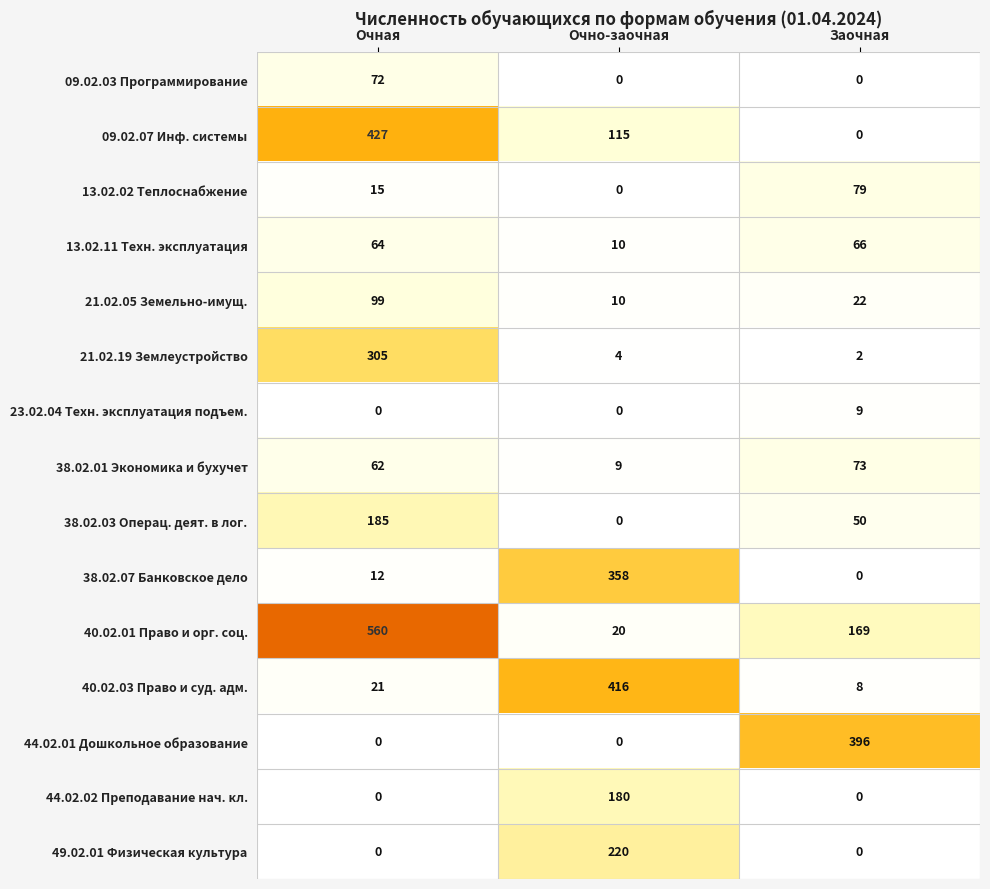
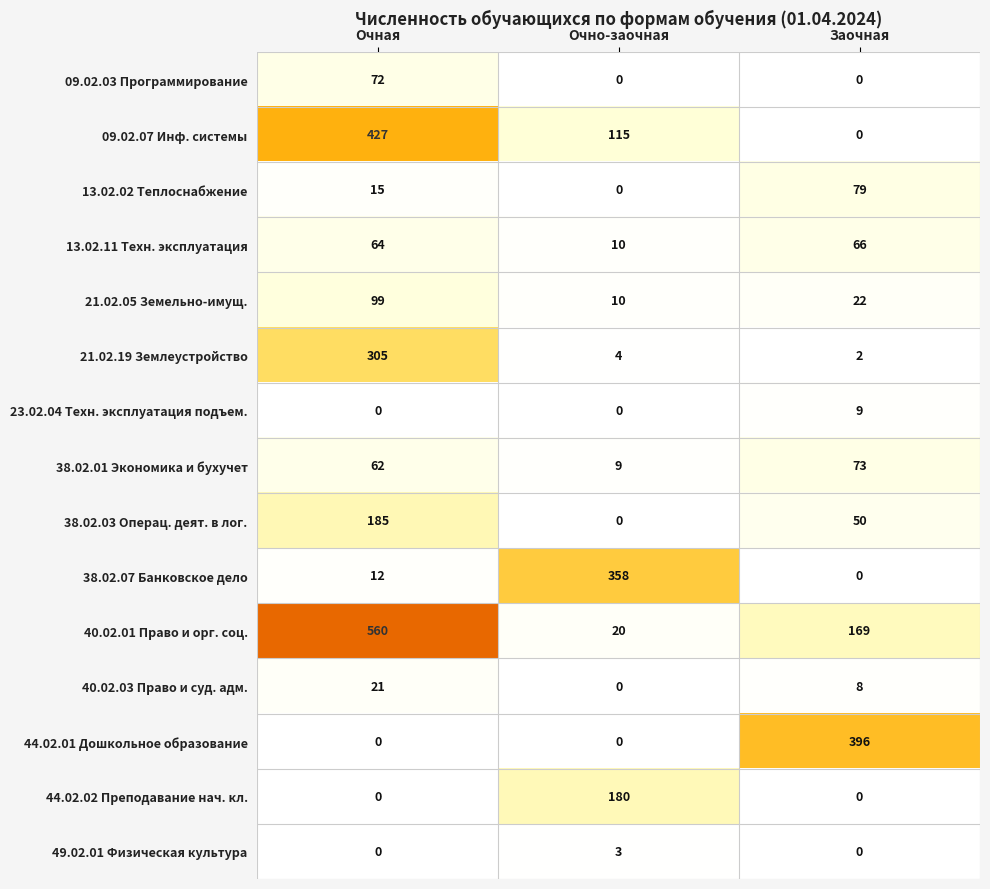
40.02.03 Право и суд. адм., Очно-заочная: 416 -> 0
49.02.01 Физическая культура, Очно-заочная: 220 -> 3
